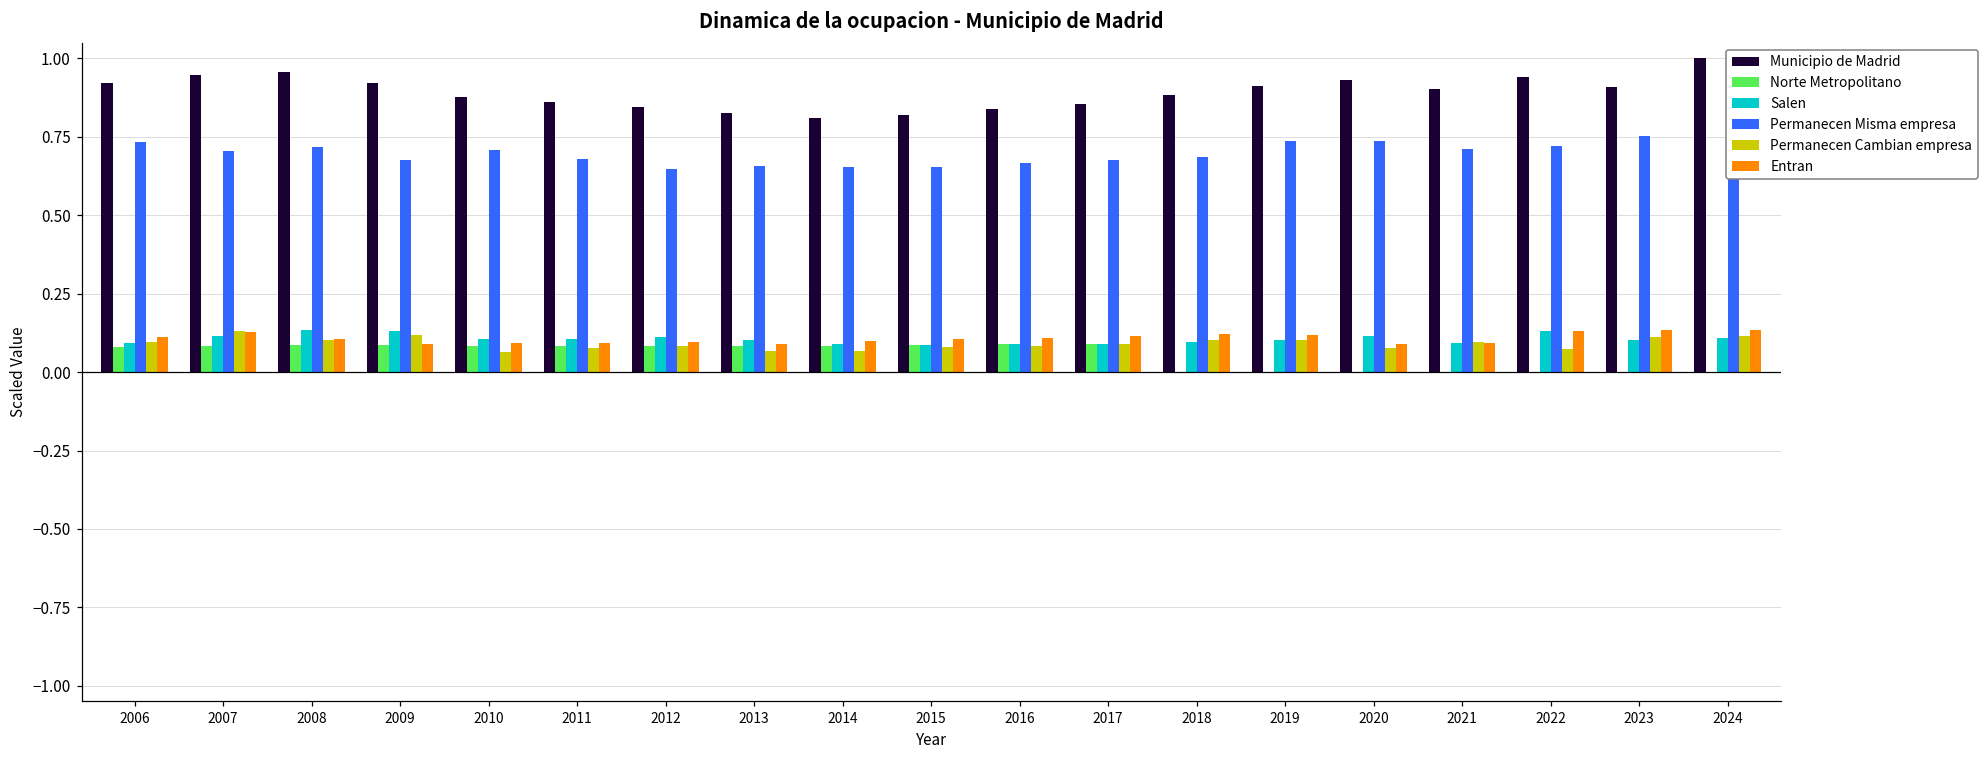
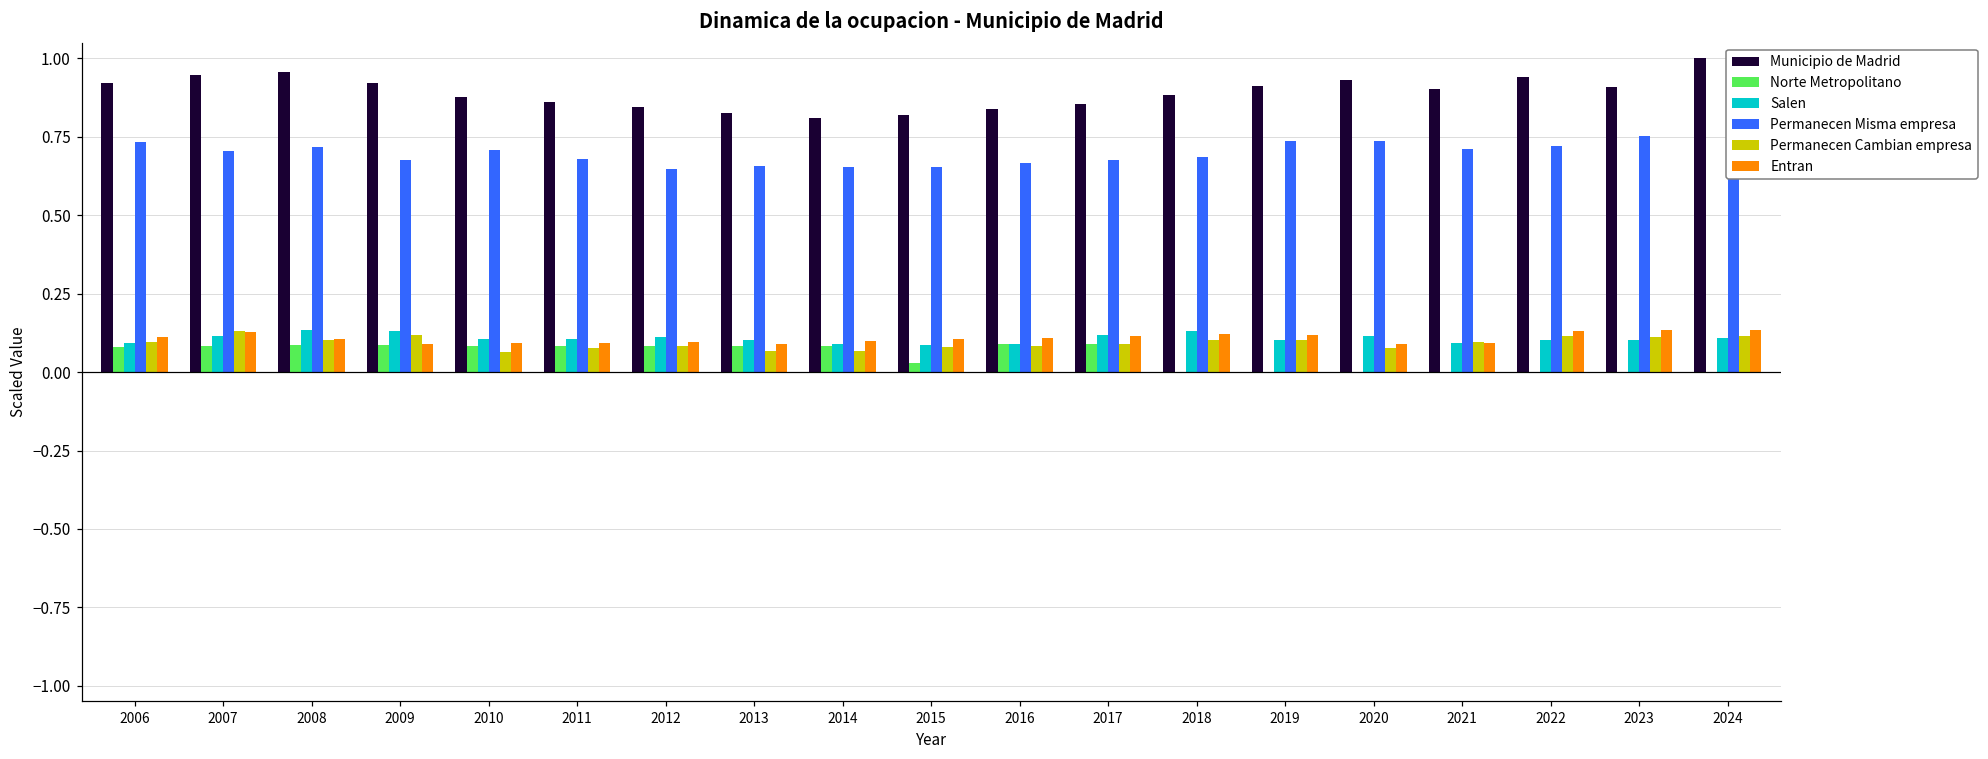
Norte Metropolitano, 2015: 0.09 -> 0.03
Salen, 2017: 0.09 -> 0.12
Salen, 2018: 0.09 -> 0.13
Salen, 2022: 0.13 -> 0.10
Permanecen Cambian empresa, 2022: 0.07 -> 0.12
